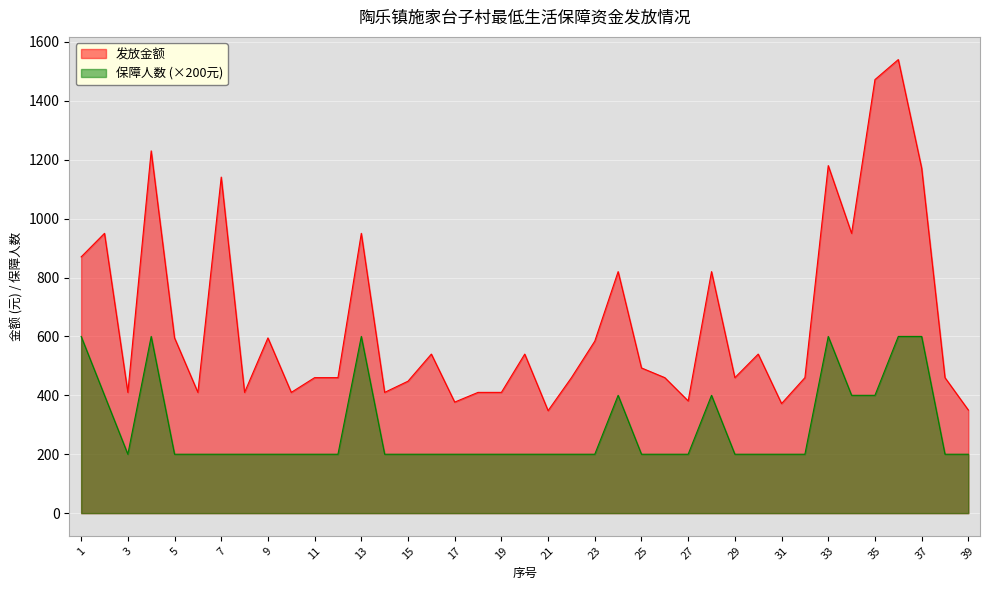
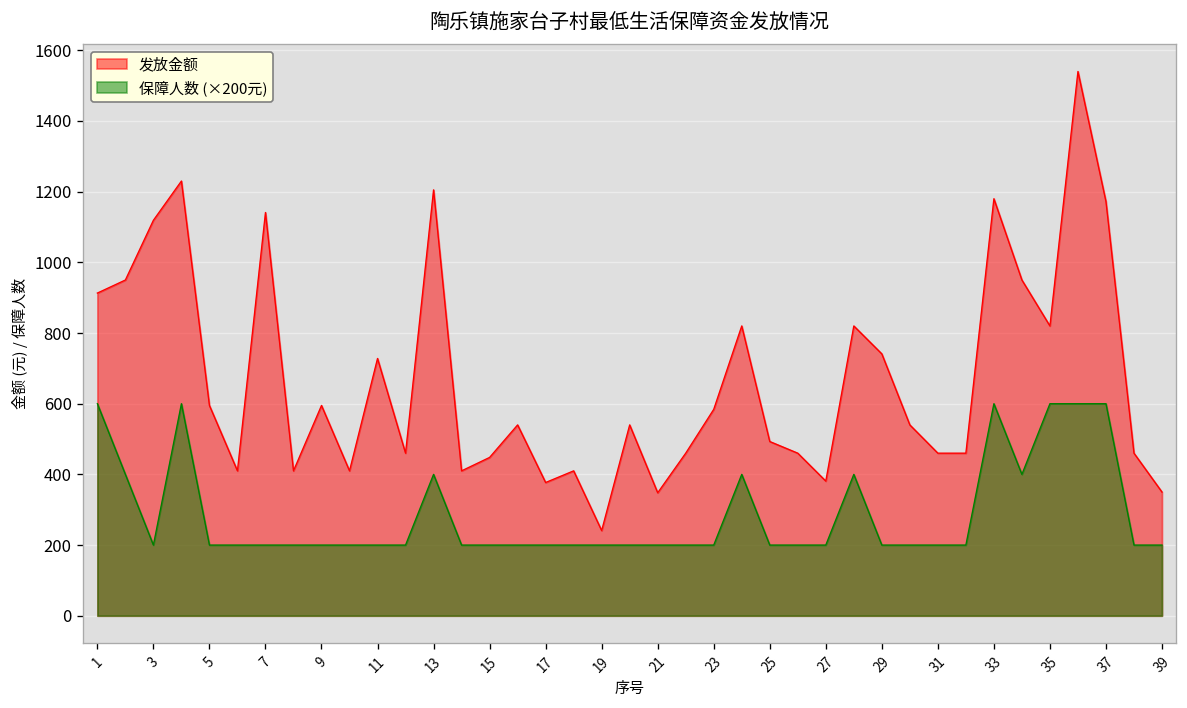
发放金额, 1: 870 -> 910
发放金额, 3: 410 -> 1120
发放金额, 11: 460 -> 730
发放金额, 13: 950 -> 1210
保障人数 (×200元), 13: 600 -> 400
发放金额, 19: 410 -> 240
发放金额, 29: 460 -> 740
发放金额, 31: 370 -> 460
发放金额, 35: 1470 -> 820
保障人数 (×200元), 35: 400 -> 600
